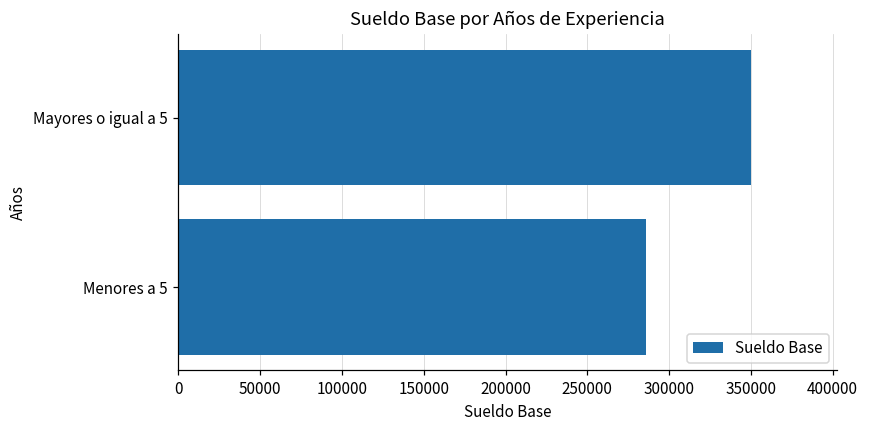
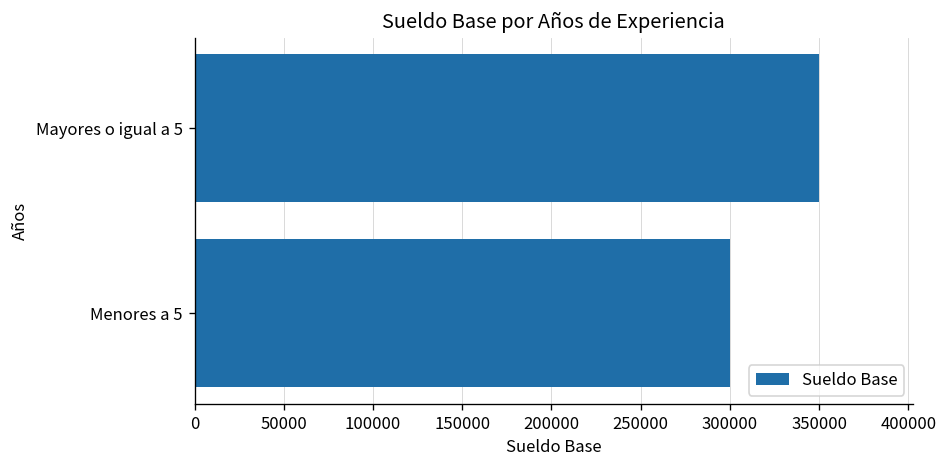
Menores a 5: 286000 -> 300000
